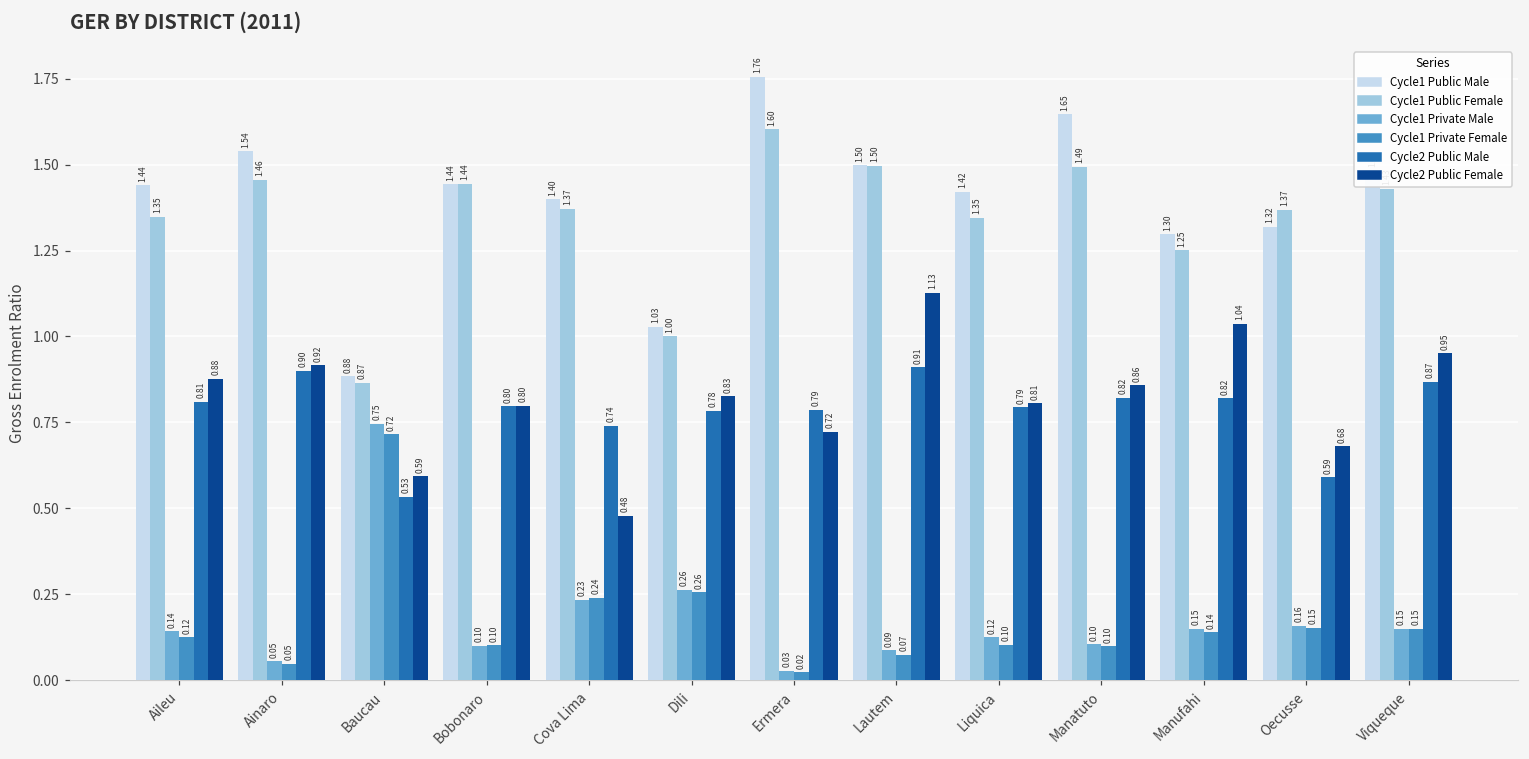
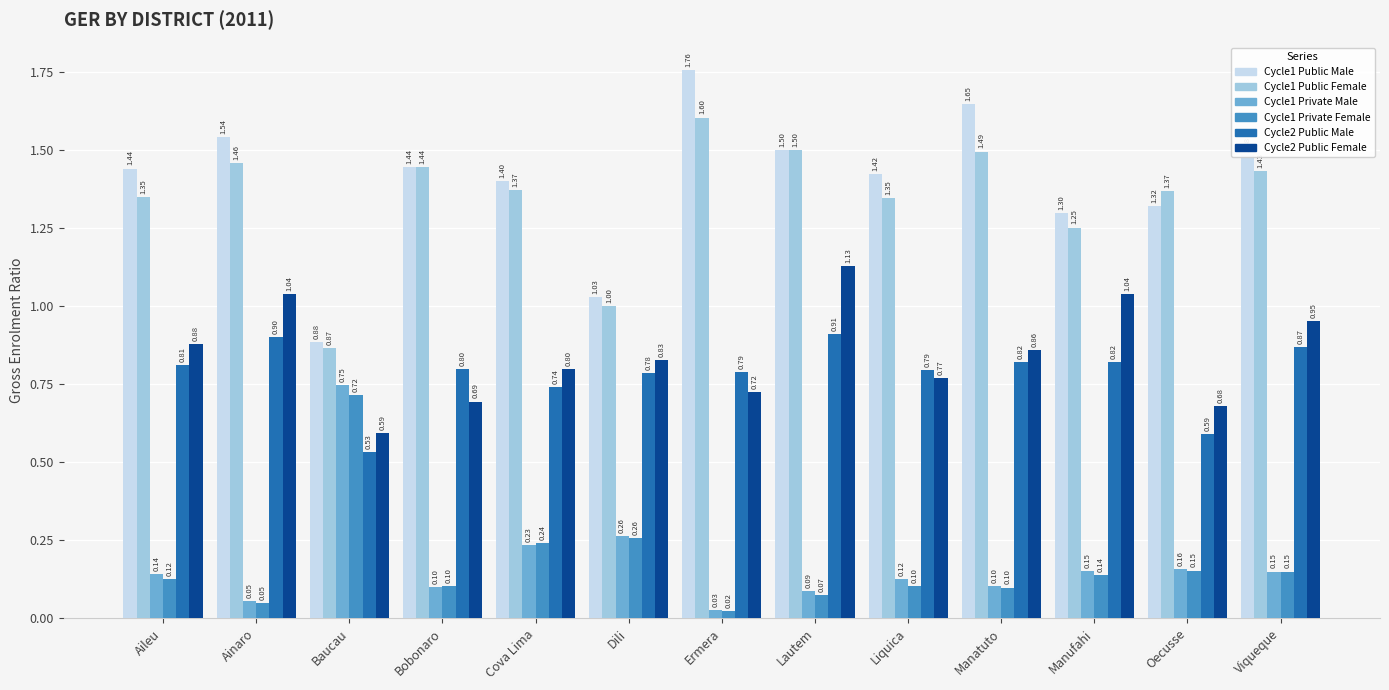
Cycle2 Public Female, Ainaro: 0.92 -> 1.04
Cycle2 Public Female, Bobonaro: 0.80 -> 0.69
Cycle2 Public Female, Cova Lima: 0.48 -> 0.80
Cycle2 Public Female, Liquica: 0.81 -> 0.77
